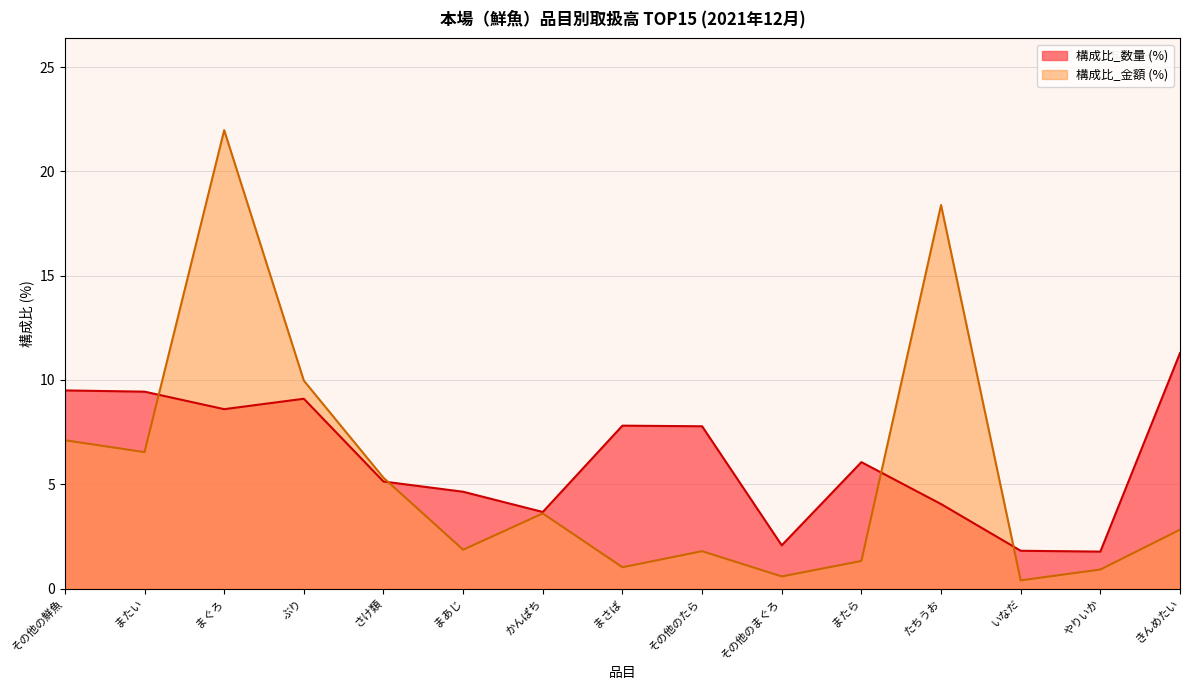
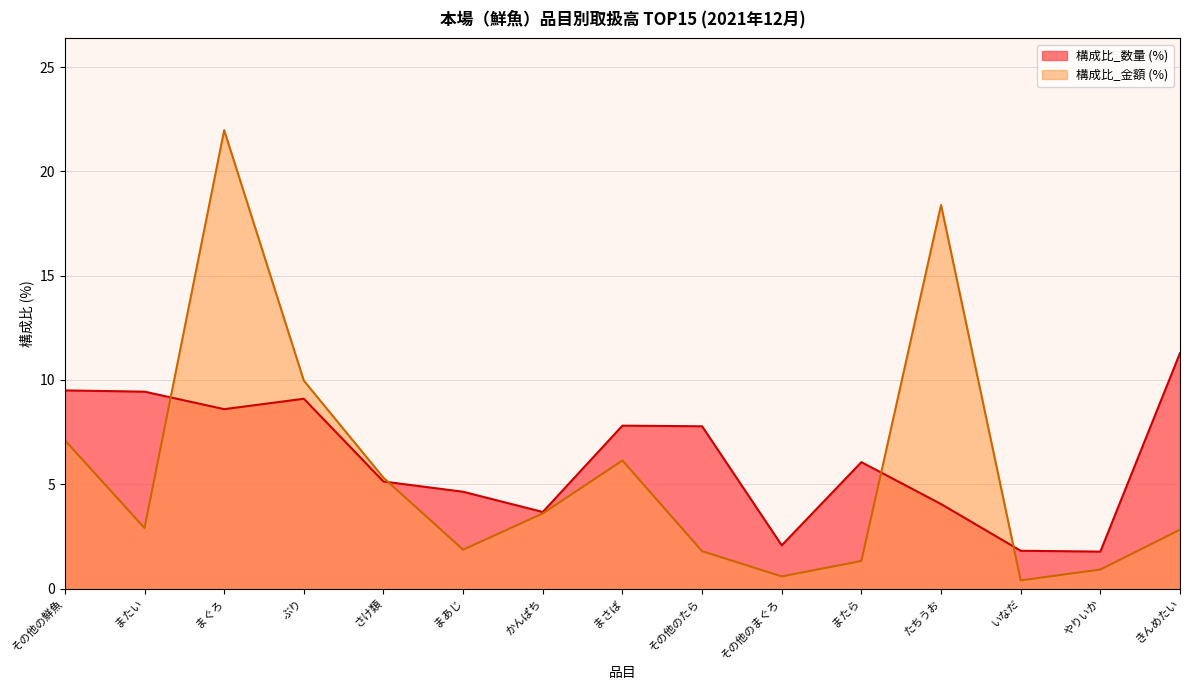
構成比_金額 (%), またい: 6.5 -> 2.9
構成比_金額 (%), まさば: 1.0 -> 6.1
